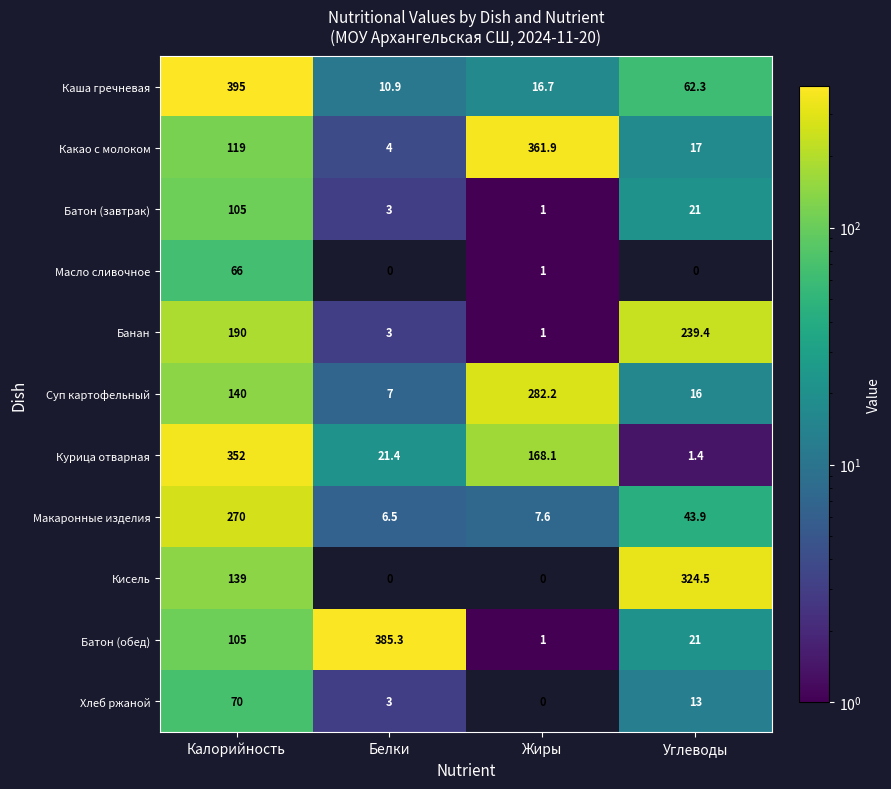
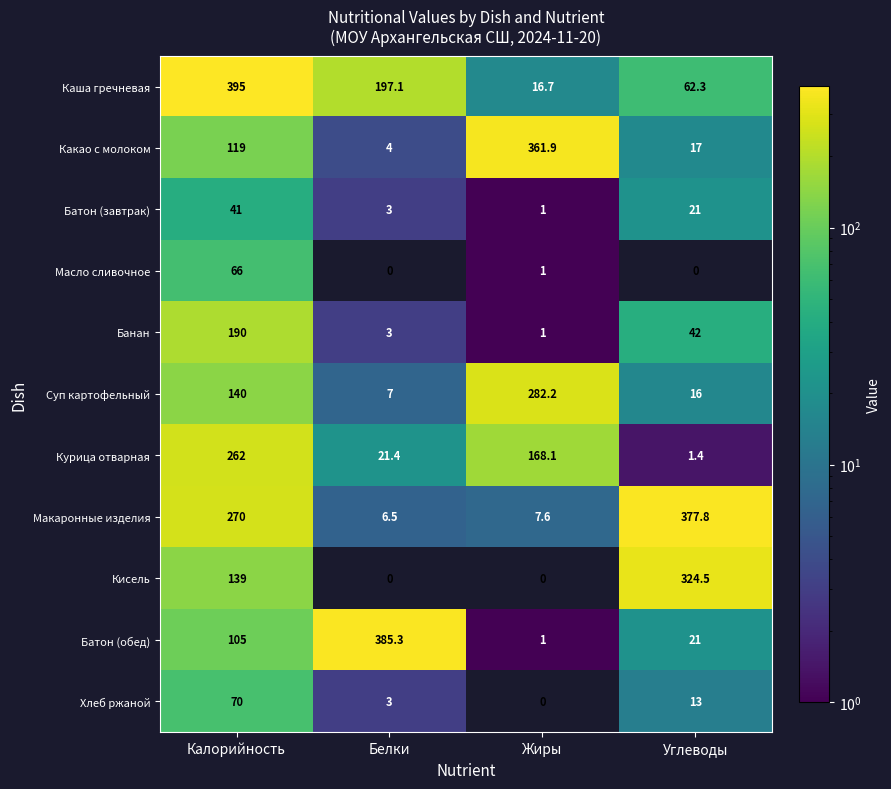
Каша гречневая, Белки: 10.9 -> 197.1
Батон (завтрак), Калорийность: 105 -> 41
Банан, Углеводы: 239.4 -> 42
Курица отварная, Калорийность: 352 -> 262
Макаронные изделия, Углеводы: 43.9 -> 377.8
